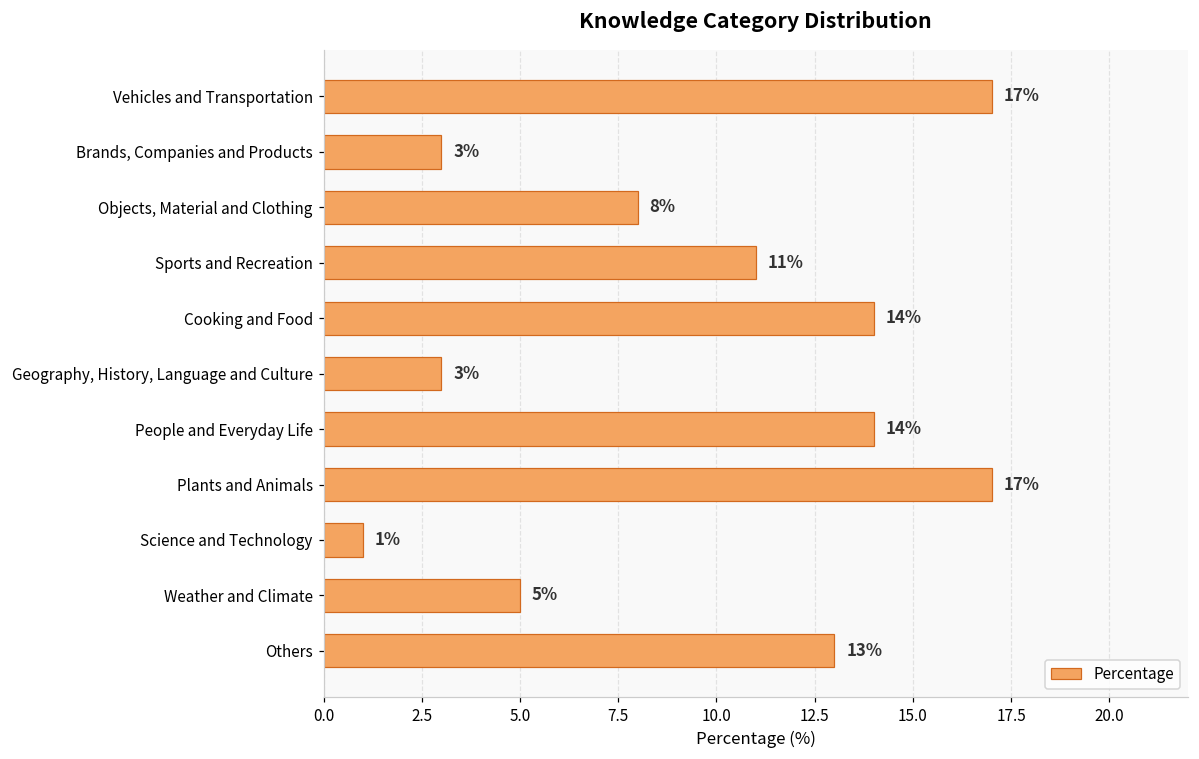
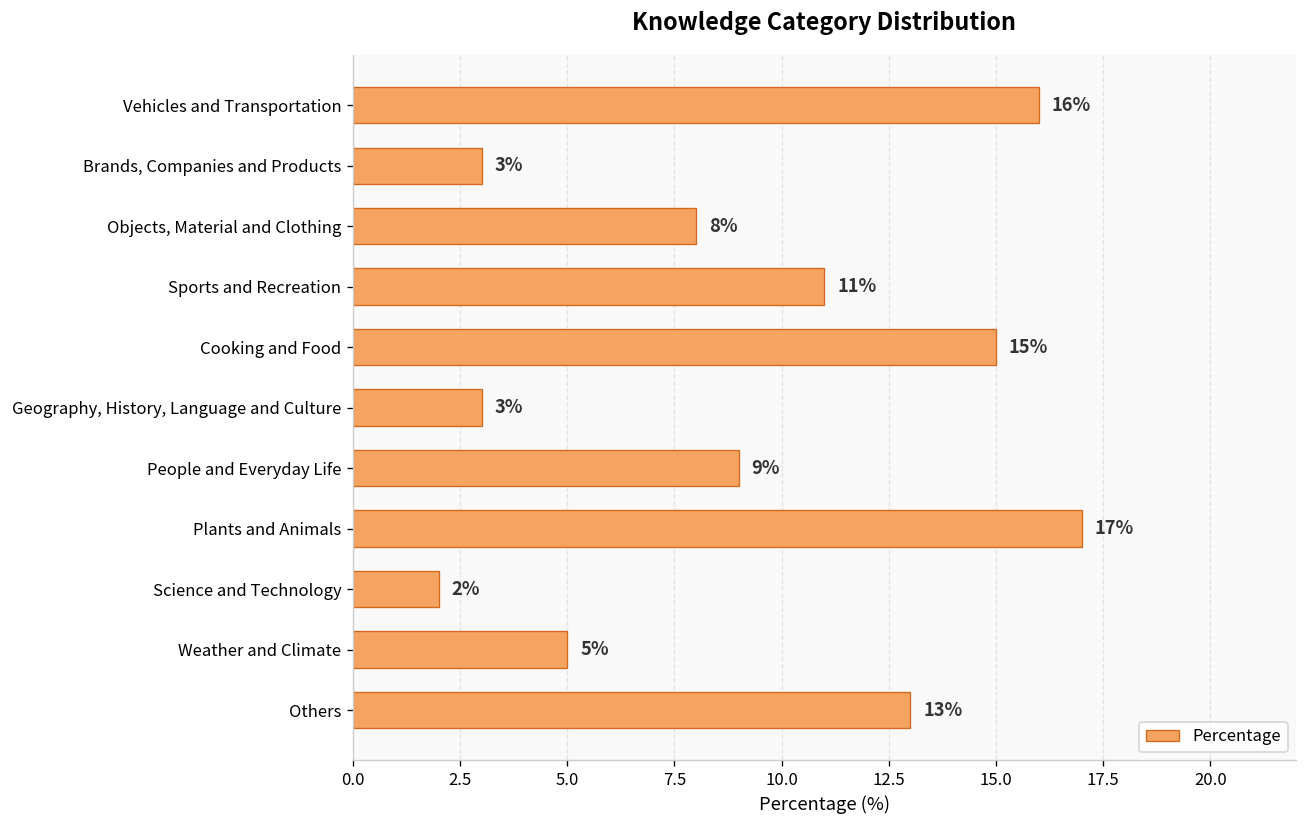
Vehicles and Transportation: 17% -> 16%
Cooking and Food: 14% -> 15%
People and Everyday Life: 14% -> 9%
Science and Technology: 1% -> 2%
